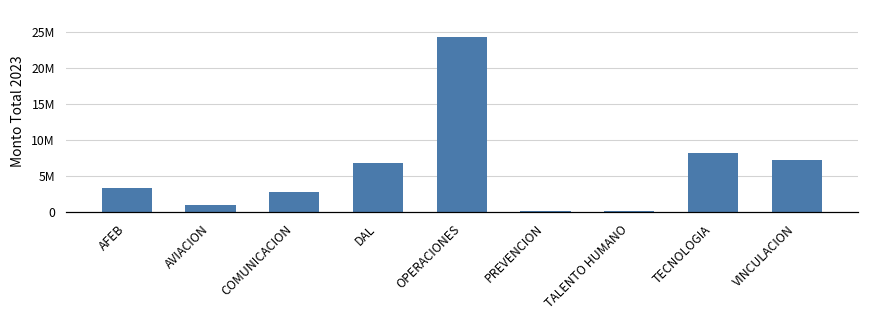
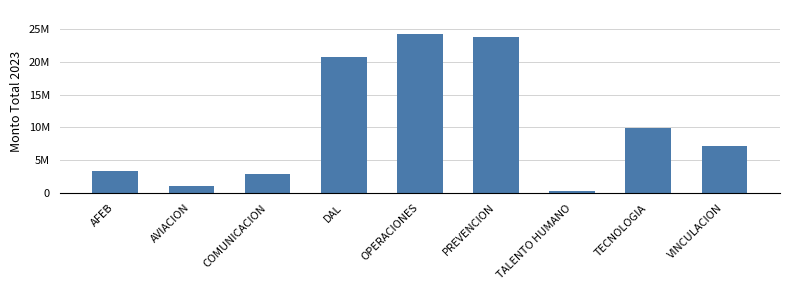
DAL: 7000000 -> 21000000
PREVENCION: 0 -> 24000000
TECNOLOGIA: 8000000 -> 10000000
